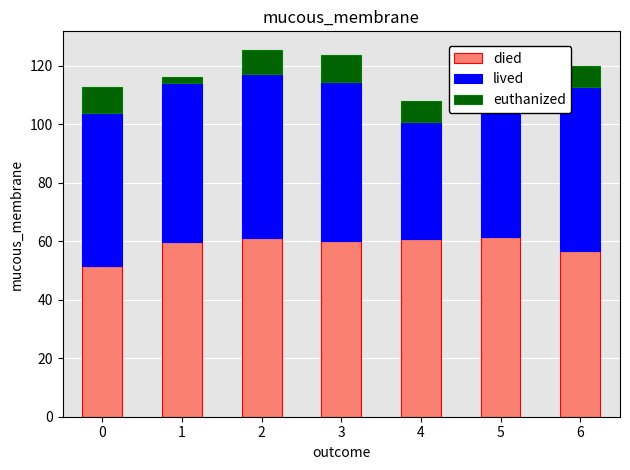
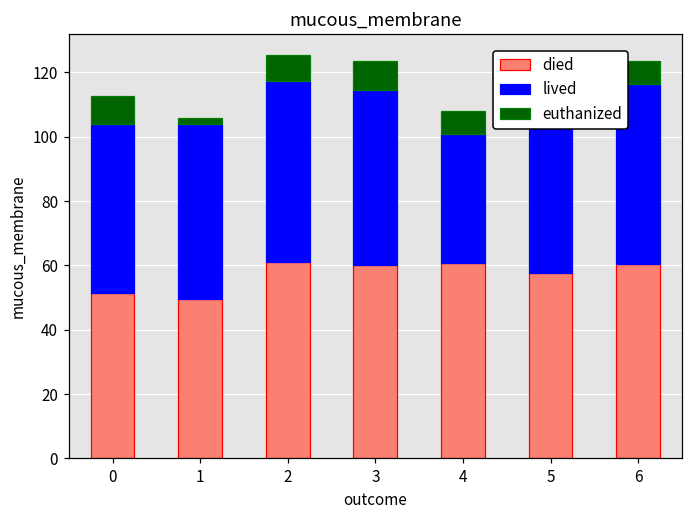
died, 1: 60 -> 50
died, 5: 61 -> 58
died, 6: 57 -> 60
